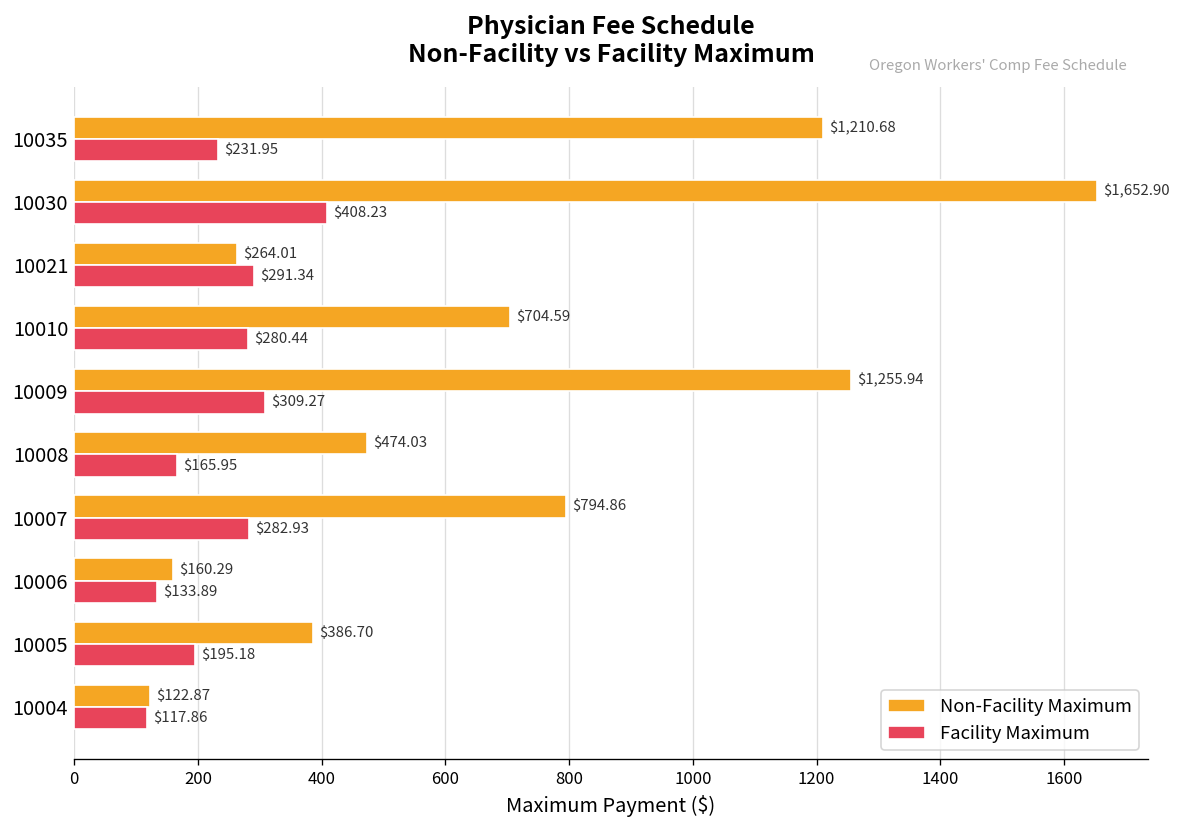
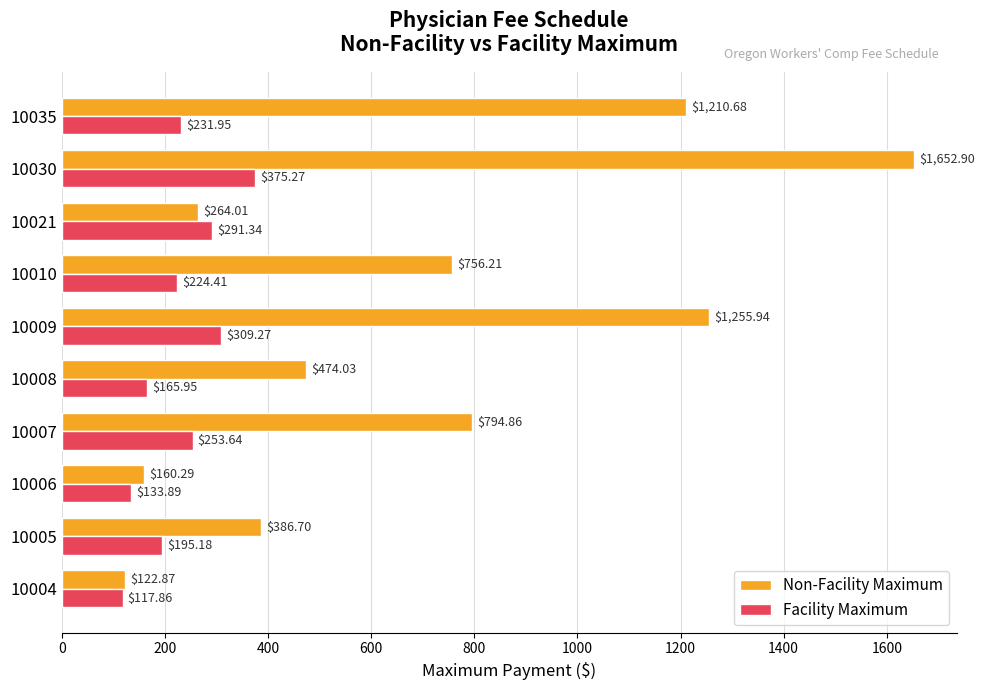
Facility Maximum, 10030: $408.23 -> $375.27
Non-Facility Maximum, 10010: $704.59 -> $756.21
Facility Maximum, 10010: $280.44 -> $224.41
Facility Maximum, 10007: $282.93 -> $253.64
